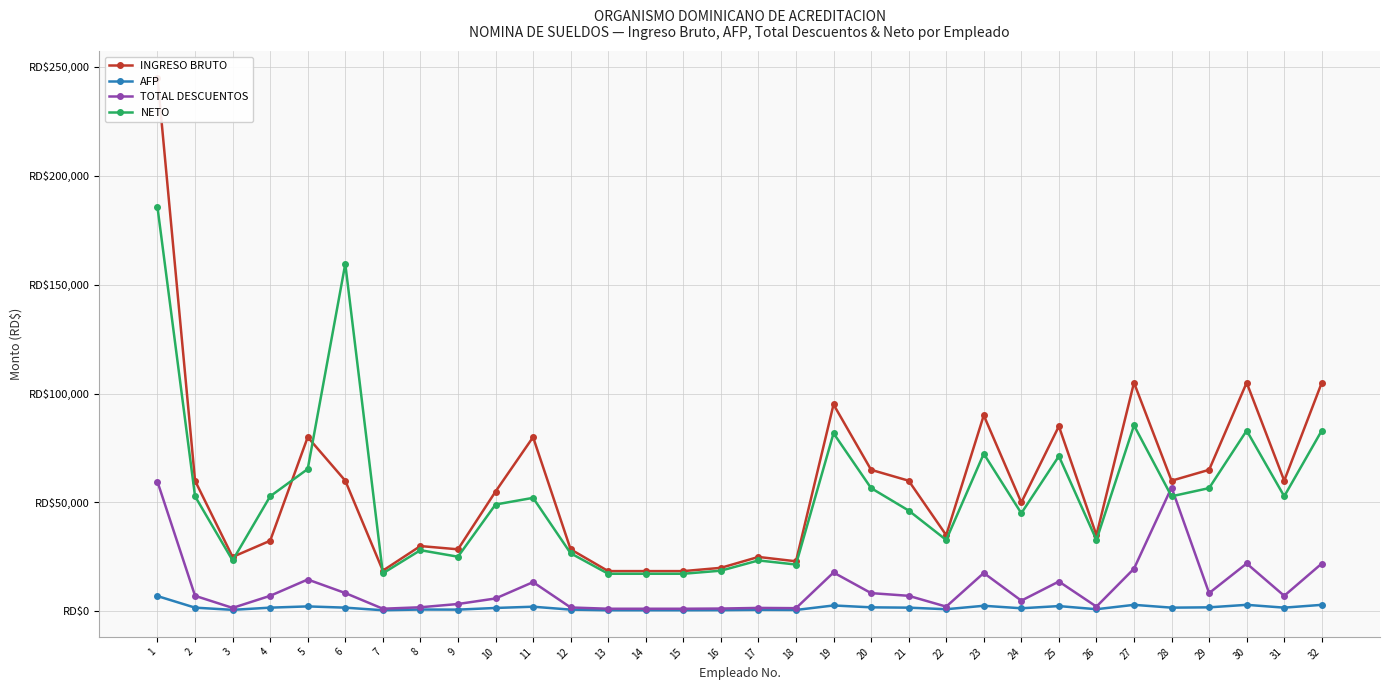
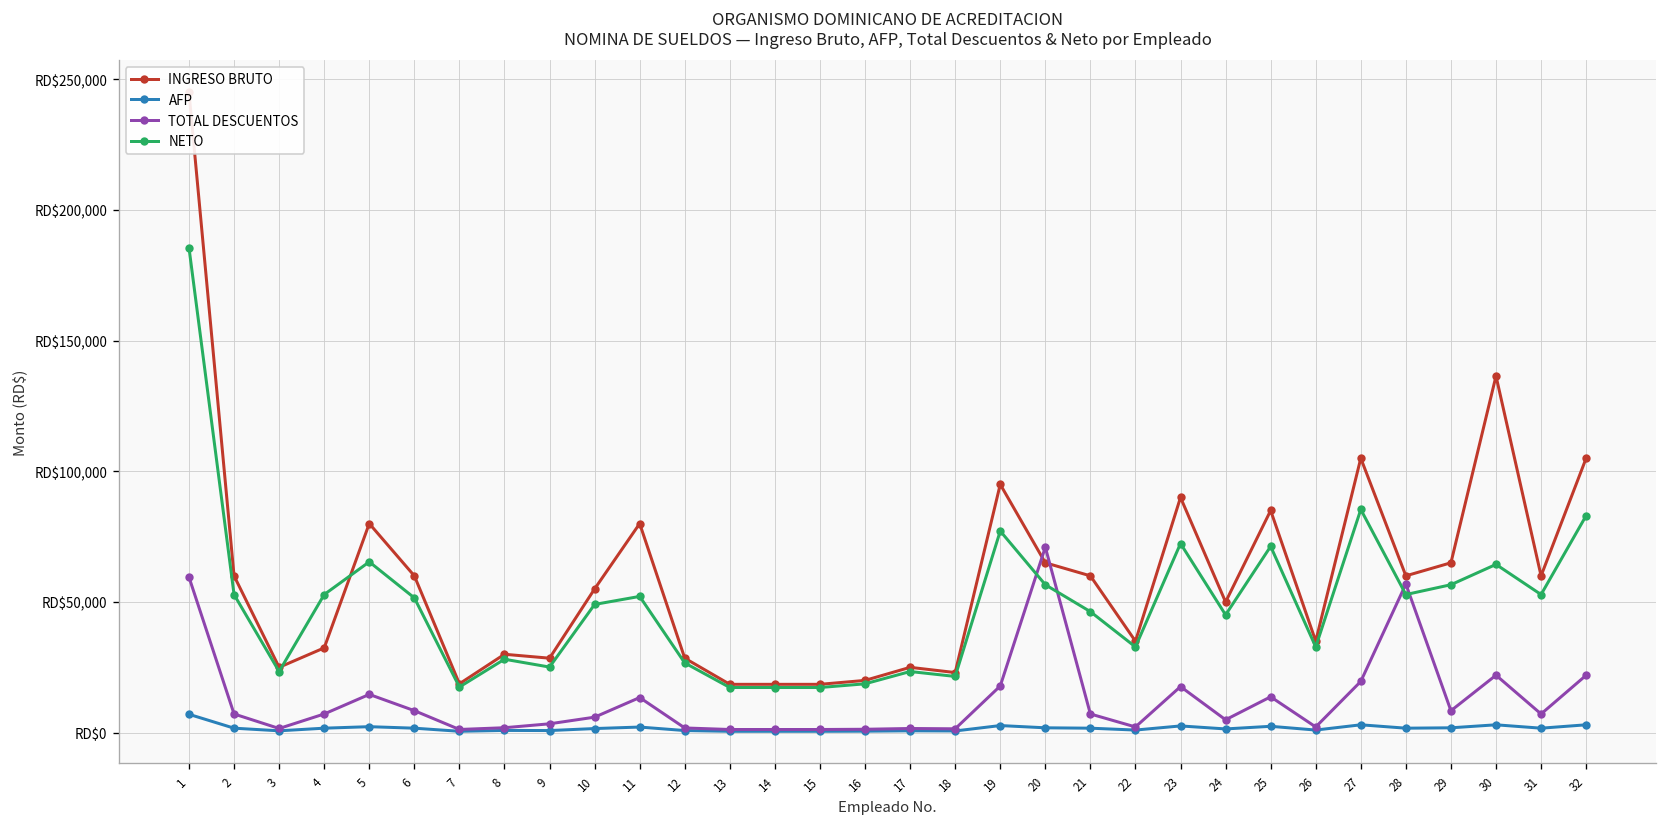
NETO, 6: RD$160,000 -> RD$52,000
NETO, 19: RD$82,000 -> RD$77,000
TOTAL DESCUENTOS, 20: RD$8,000 -> RD$71,000
INGRESO BRUTO, 30: RD$105,000 -> RD$136,000
NETO, 30: RD$83,000 -> RD$64,000
